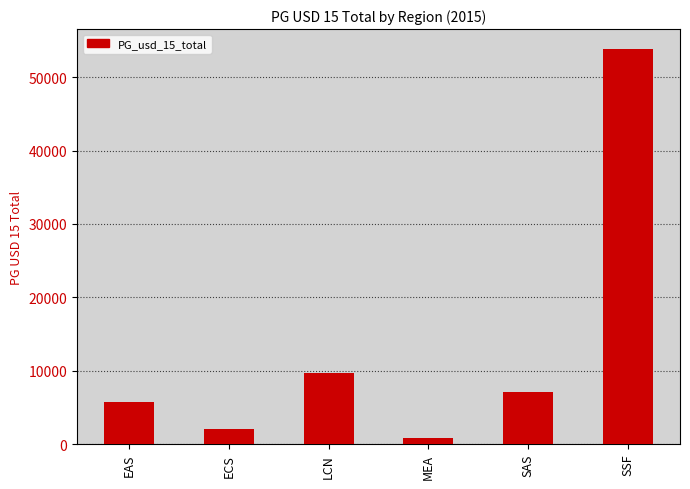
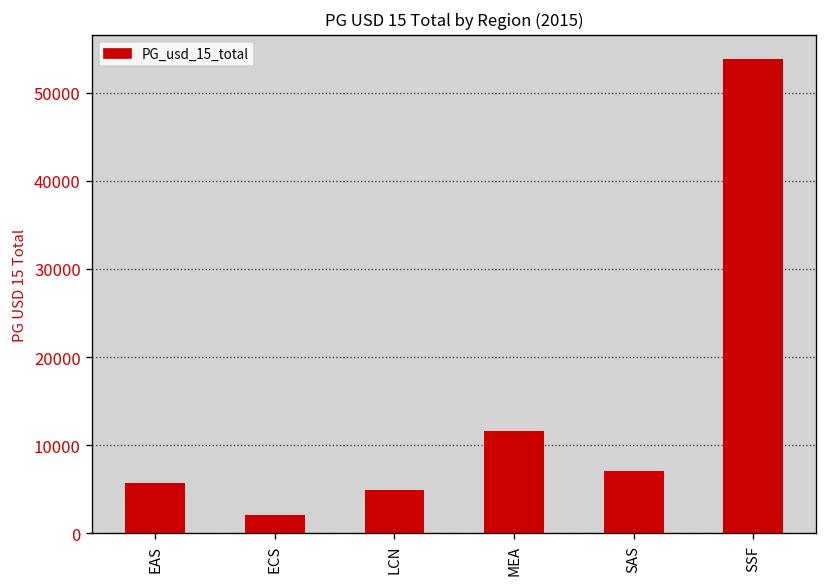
LCN: 10000 -> 5000
MEA: 1000 -> 12000
